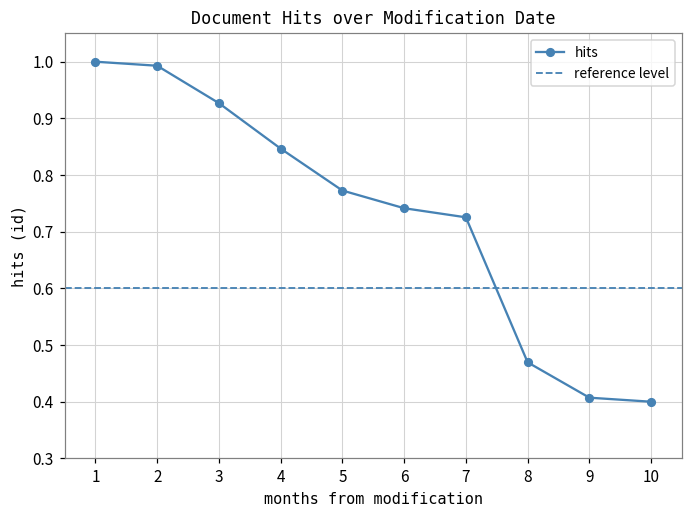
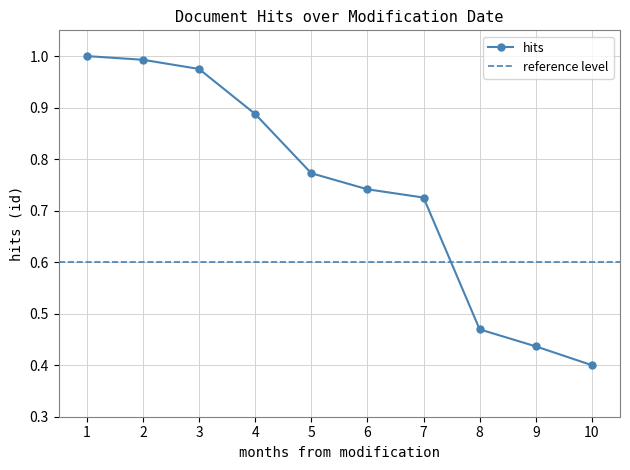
3: 0.93 -> 0.98
4: 0.85 -> 0.89
9: 0.41 -> 0.44
